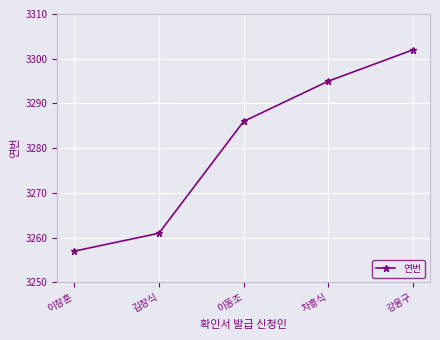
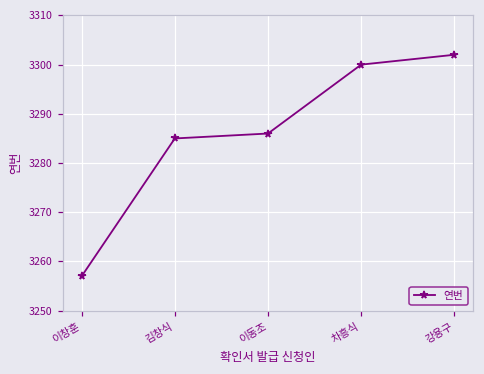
김창식: 3261 -> 3285
차흥식: 3295 -> 3300
